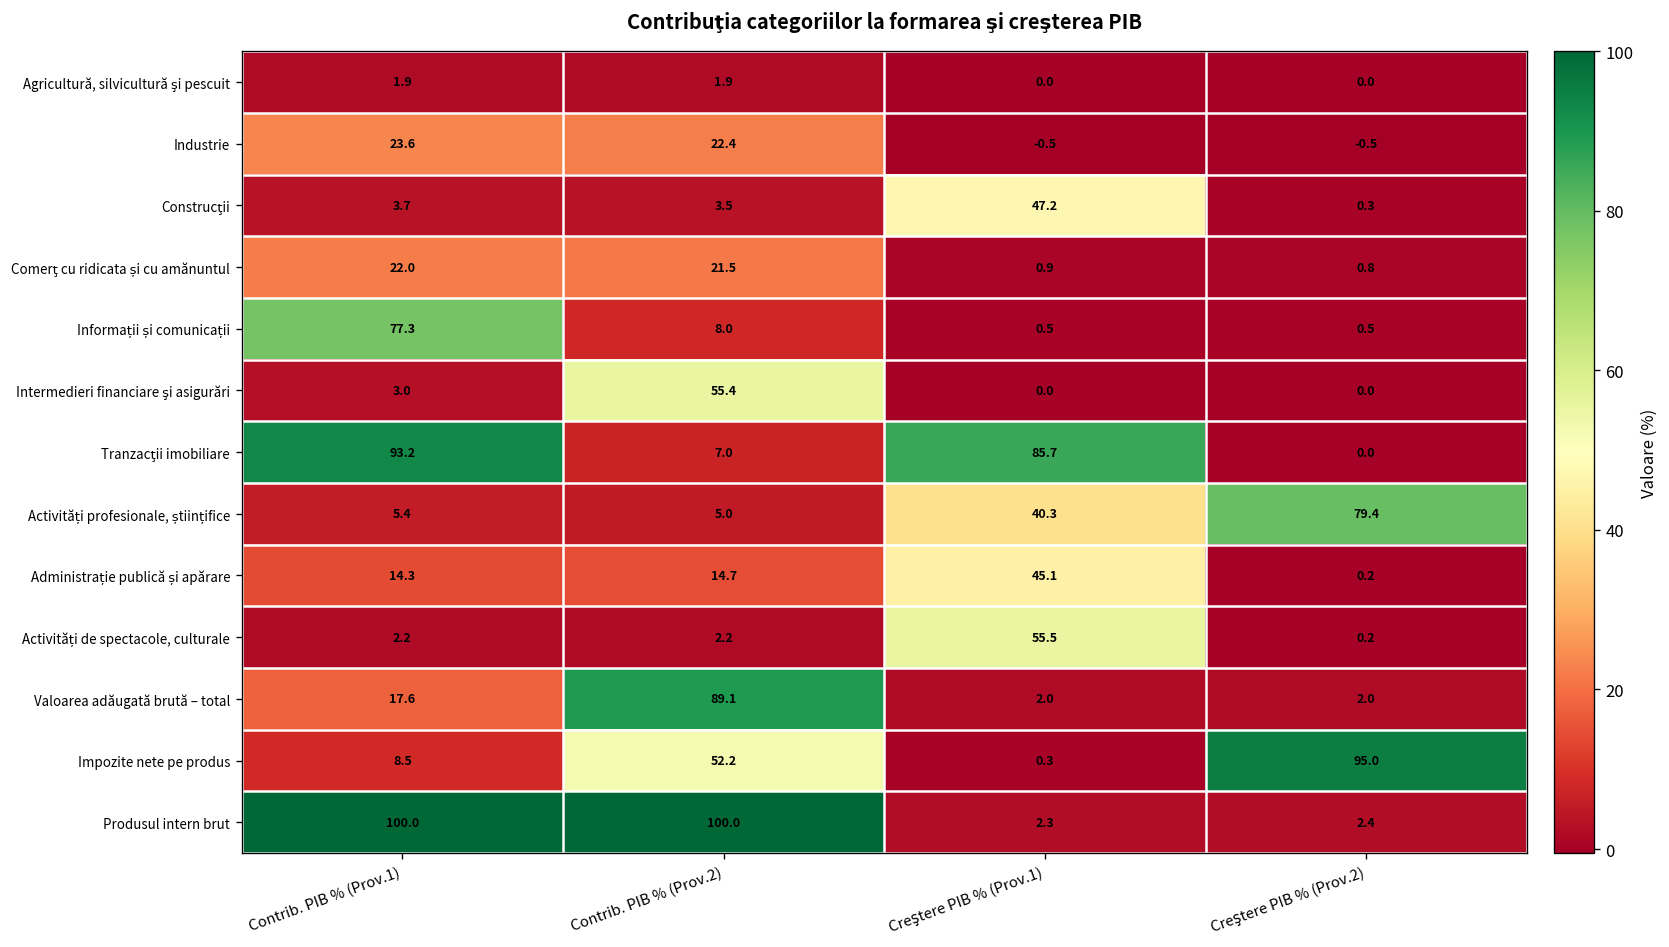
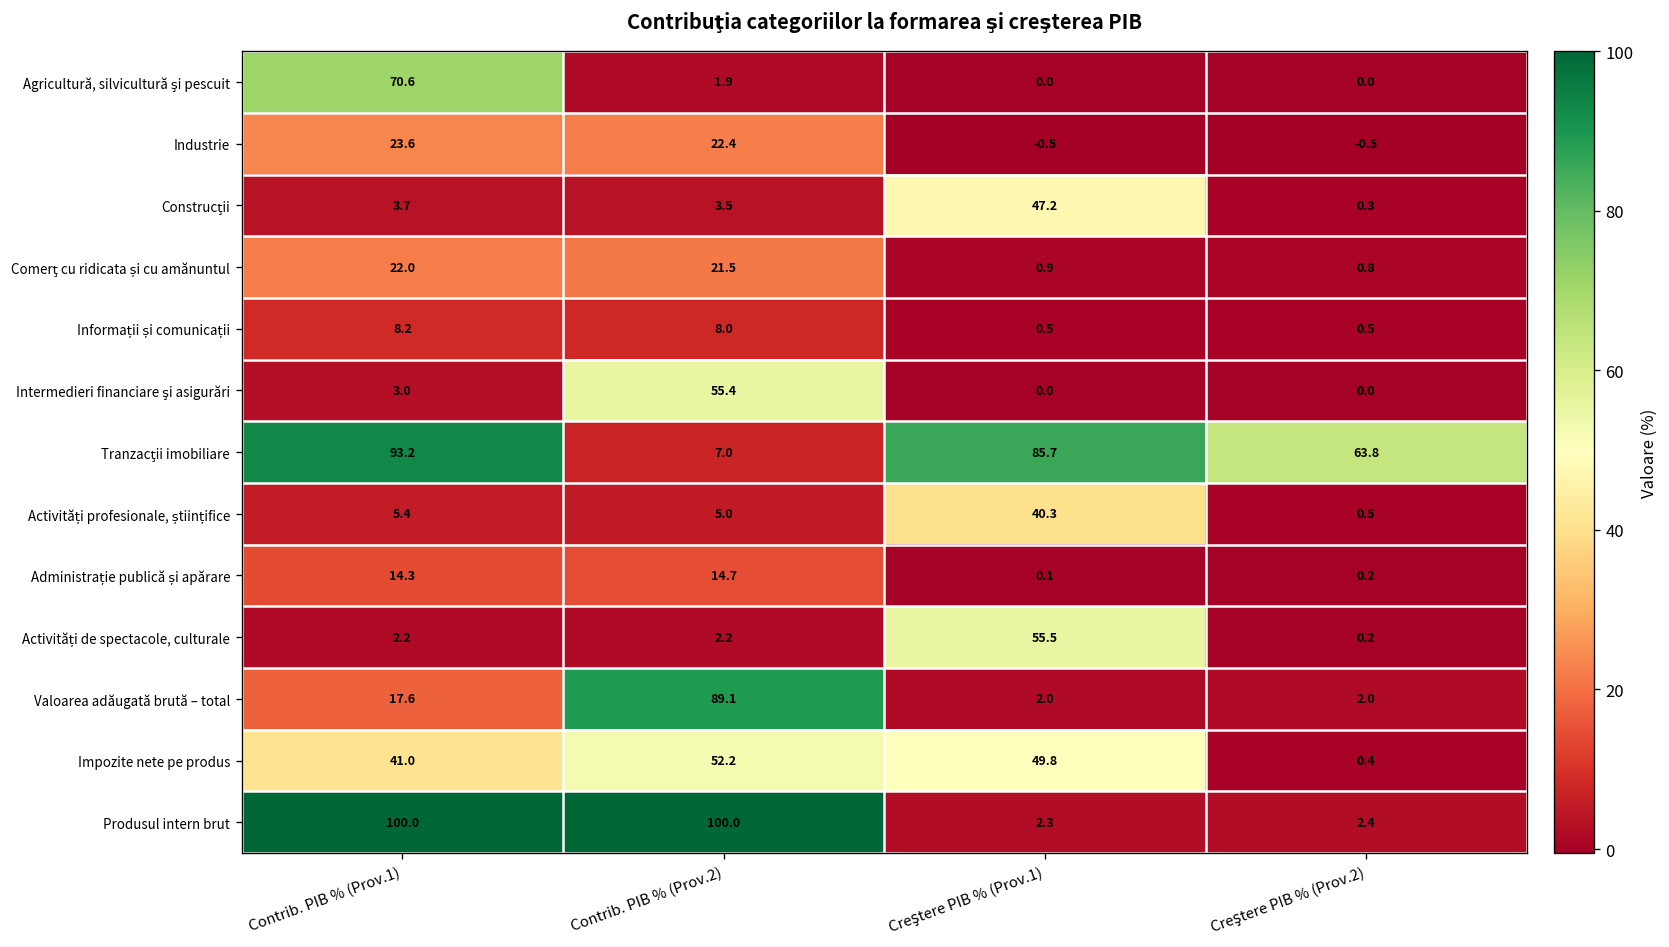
Agricultură, silvicultură şi pescuit, Contrib. PIB % (Prov.1): 1.9 -> 70.6
Informații și comunicații, Contrib. PIB % (Prov.1): 77.3 -> 8.2
Tranzacţii imobiliare, Creştere PIB % (Prov.2): 0.0 -> 63.8
Activități profesionale, științifice, Creştere PIB % (Prov.2): 79.4 -> 0.5
Administrație publică și apărare, Creştere PIB % (Prov.1): 45.1 -> 0.1
Impozite nete pe produs, Contrib. PIB % (Prov.1): 8.5 -> 41.0
Impozite nete pe produs, Creştere PIB % (Prov.1): 0.3 -> 49.8
Impozite nete pe produs, Creştere PIB % (Prov.2): 95.0 -> 0.4
